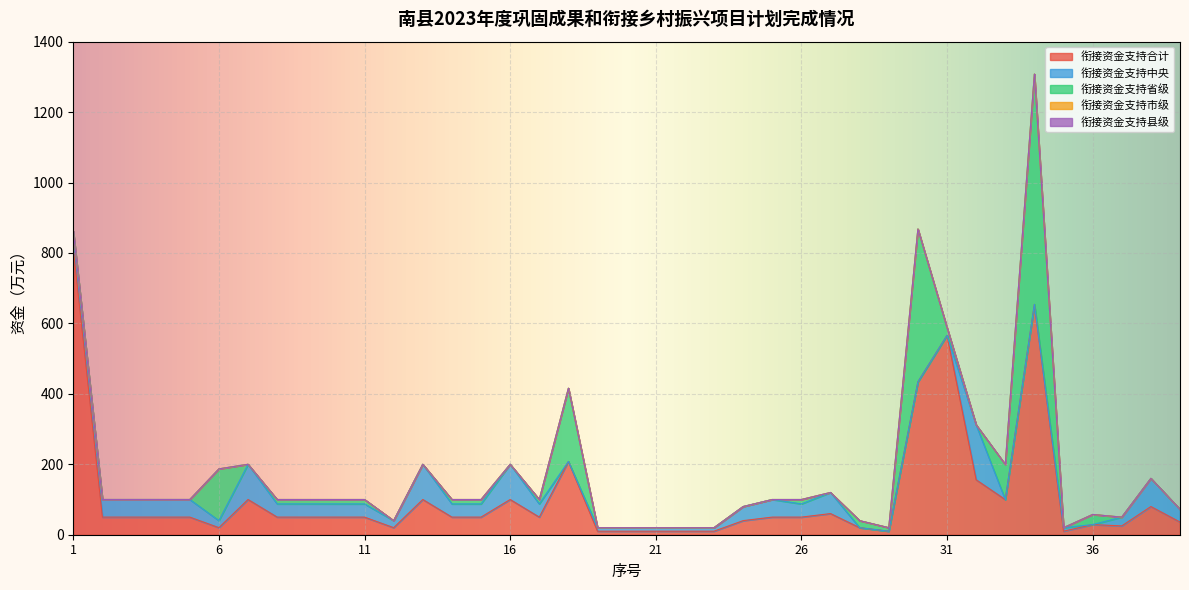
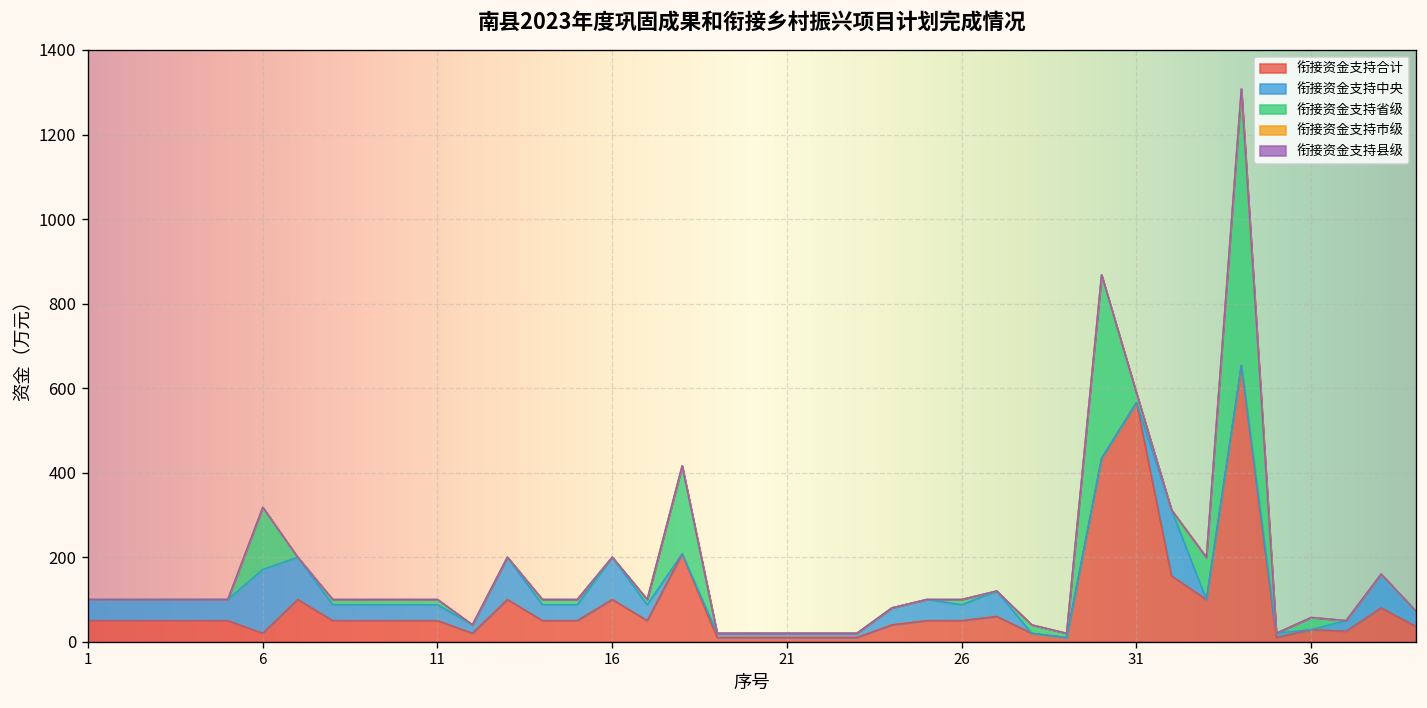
衔接资金支持合计, 1: 810 -> 50
衔接资金支持中央, 6: 20 -> 150
